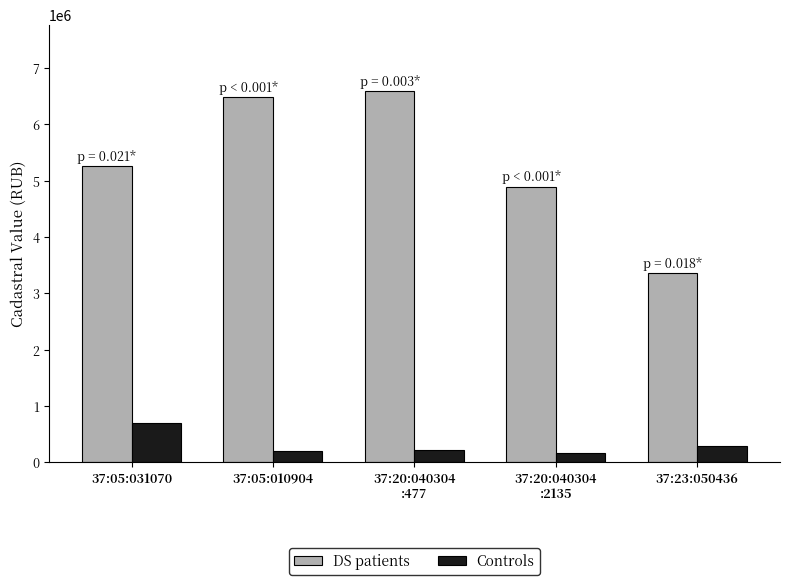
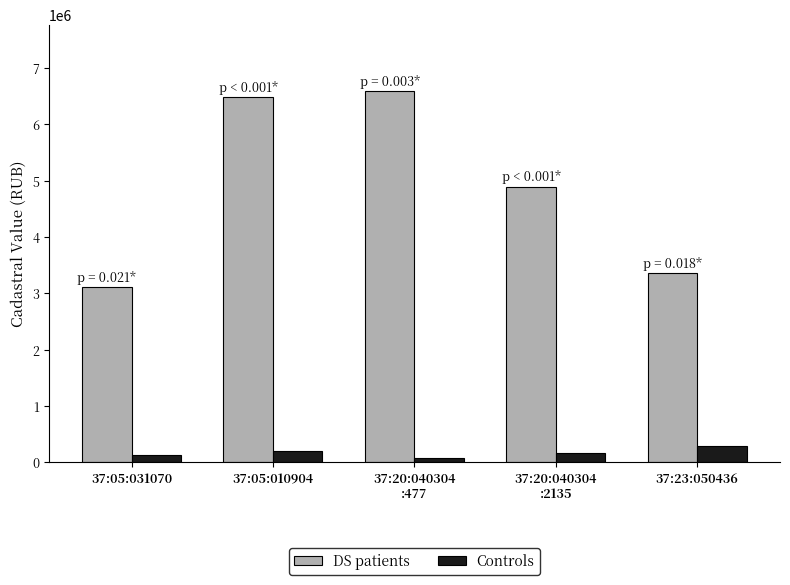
DS patients, 37:05:031070: 5300000 -> 3100000
Controls, 37:05:031070: 700000 -> 100000
Controls, 37:20:040304 :477: 200000 -> 100000
